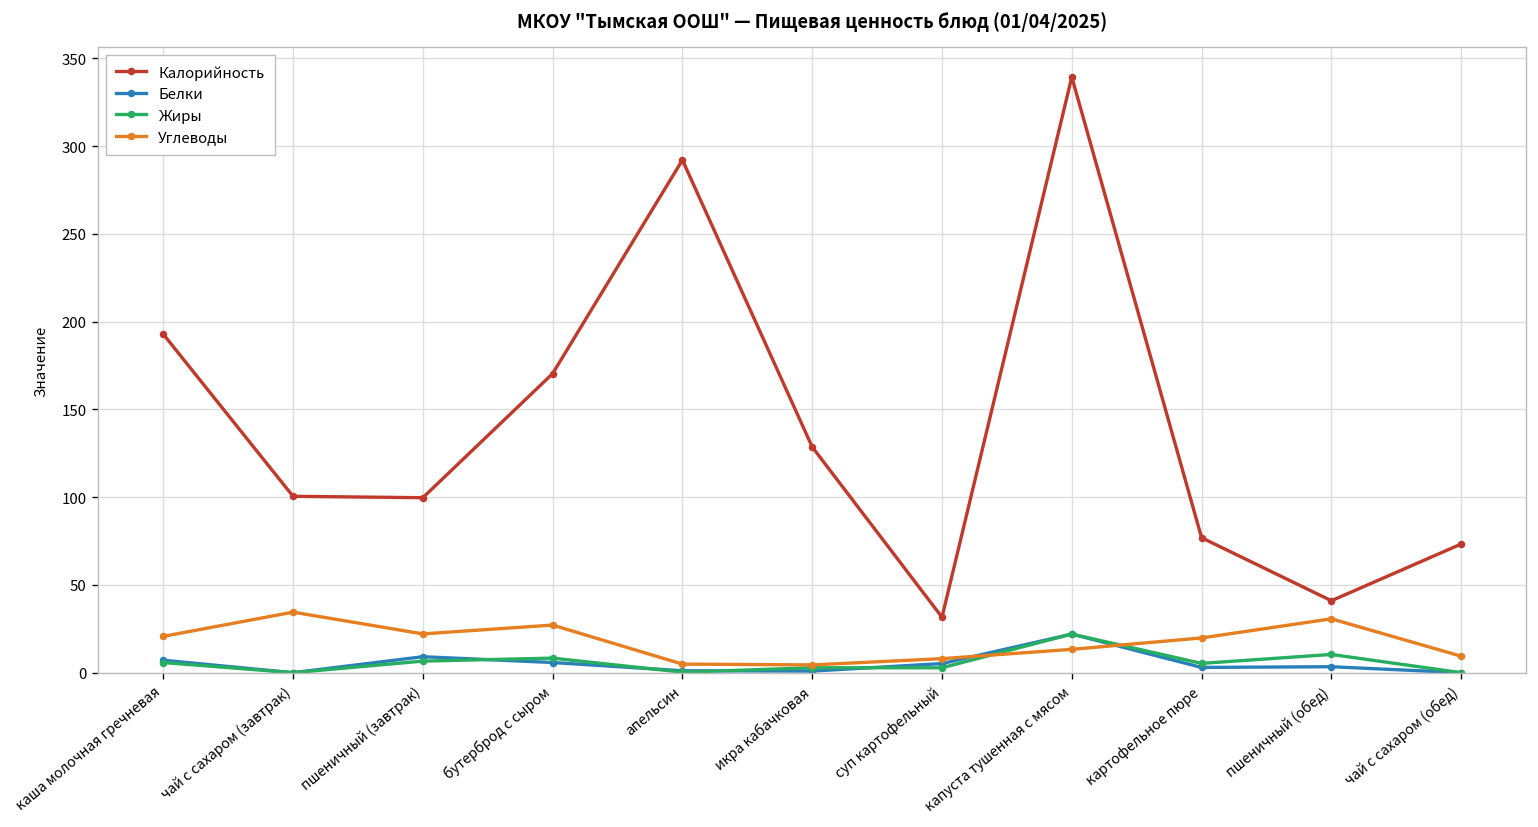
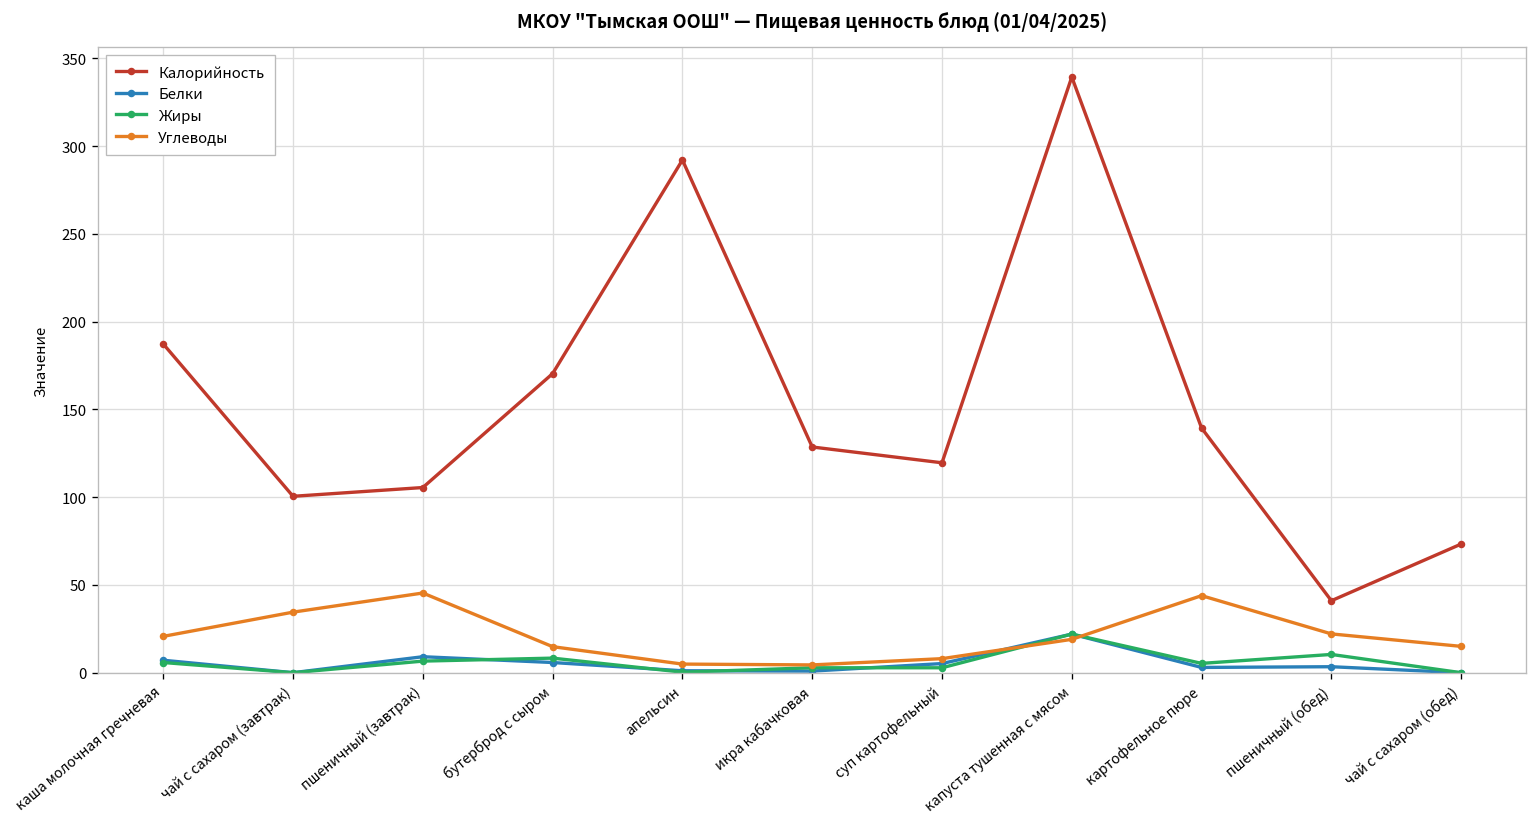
Калорийность, каша молочная гречневая: 193 -> 187
Калорийность, пшеничный (завтрак): 100 -> 106
Углеводы, пшеничный (завтрак): 22 -> 45
Углеводы, бутерброд с сыром: 27 -> 15
Калорийность, суп картофельный: 32 -> 120
Углеводы, капуста тушенная с мясом: 13 -> 19
Калорийность, картофельное пюре: 77 -> 139
Углеводы, картофельное пюре: 20 -> 44
Углеводы, пшеничный (обед): 31 -> 22
Углеводы, чай с сахаром (обед): 9 -> 15
